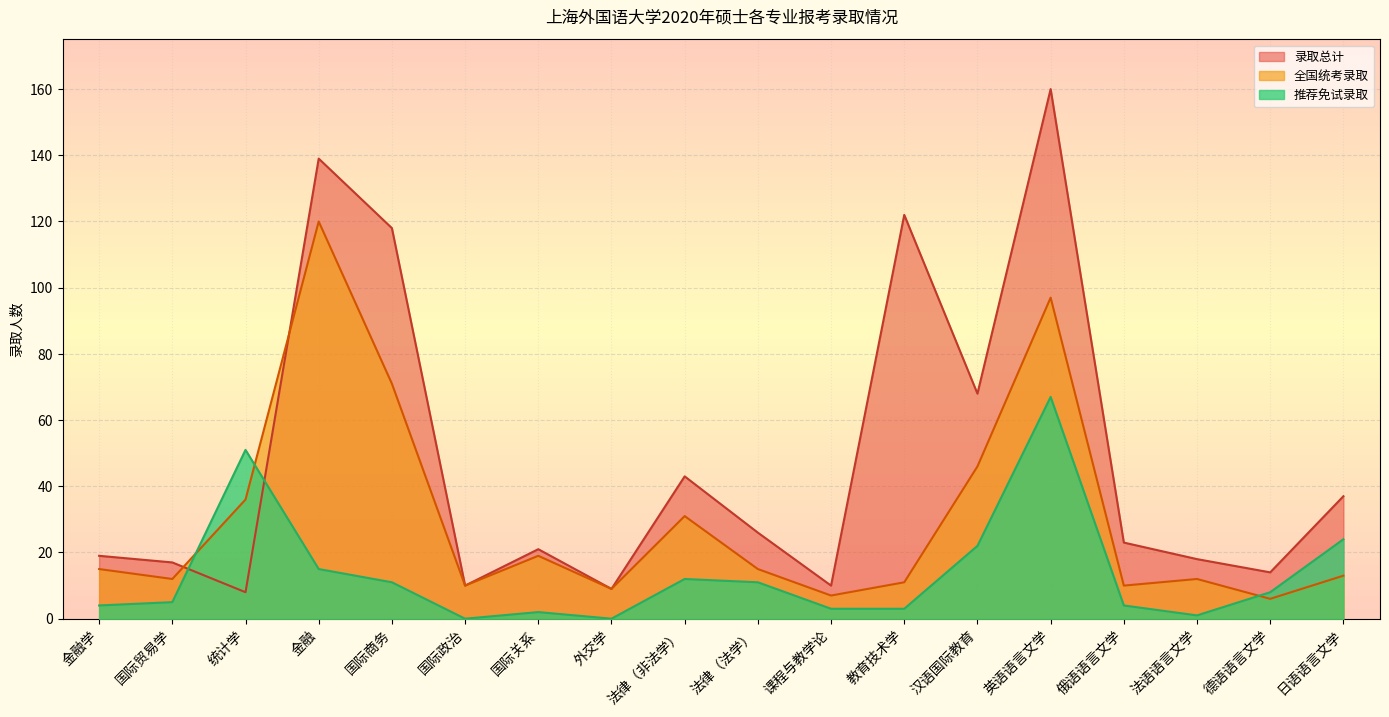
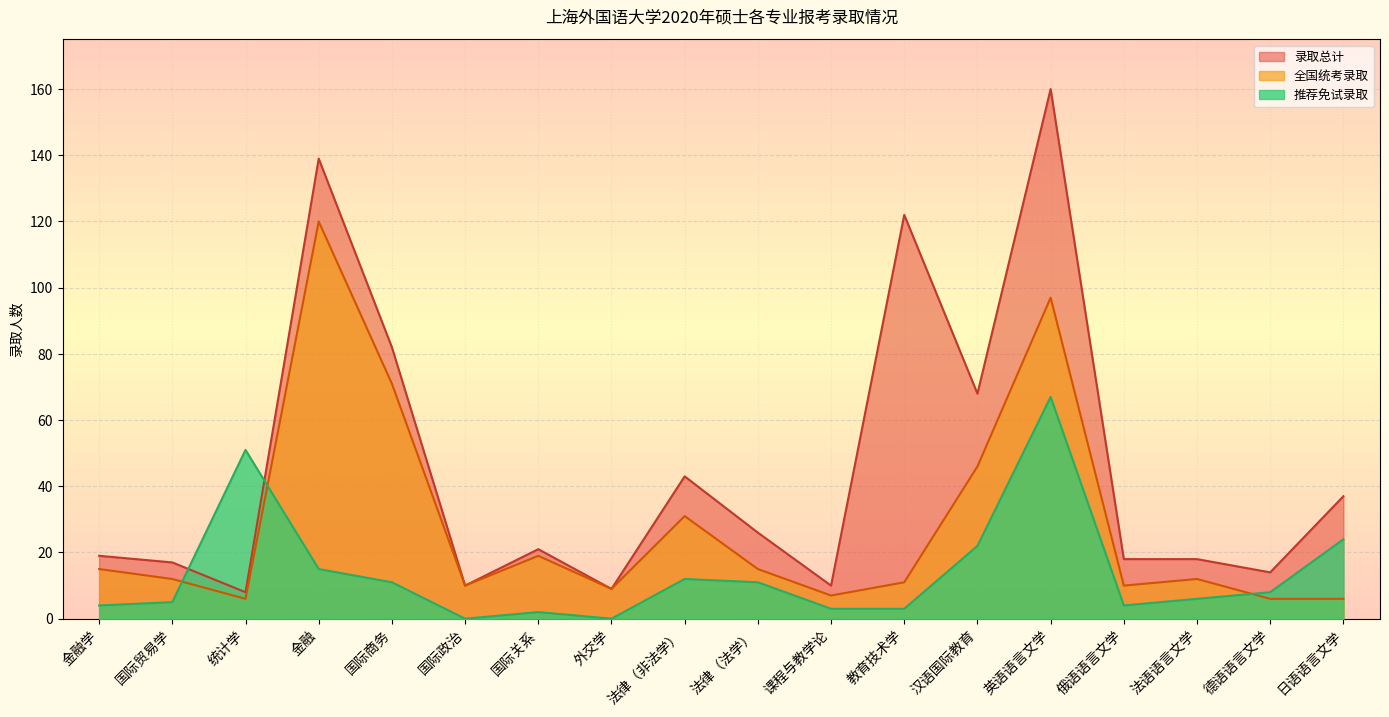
全国统考录取, 统计学: 36 -> 6
录取总计, 国际商务: 118 -> 82
录取总计, 俄语语言文学: 23 -> 18
推荐免试录取, 法语语言文学: 1 -> 6
全国统考录取, 日语语言文学: 13 -> 6
